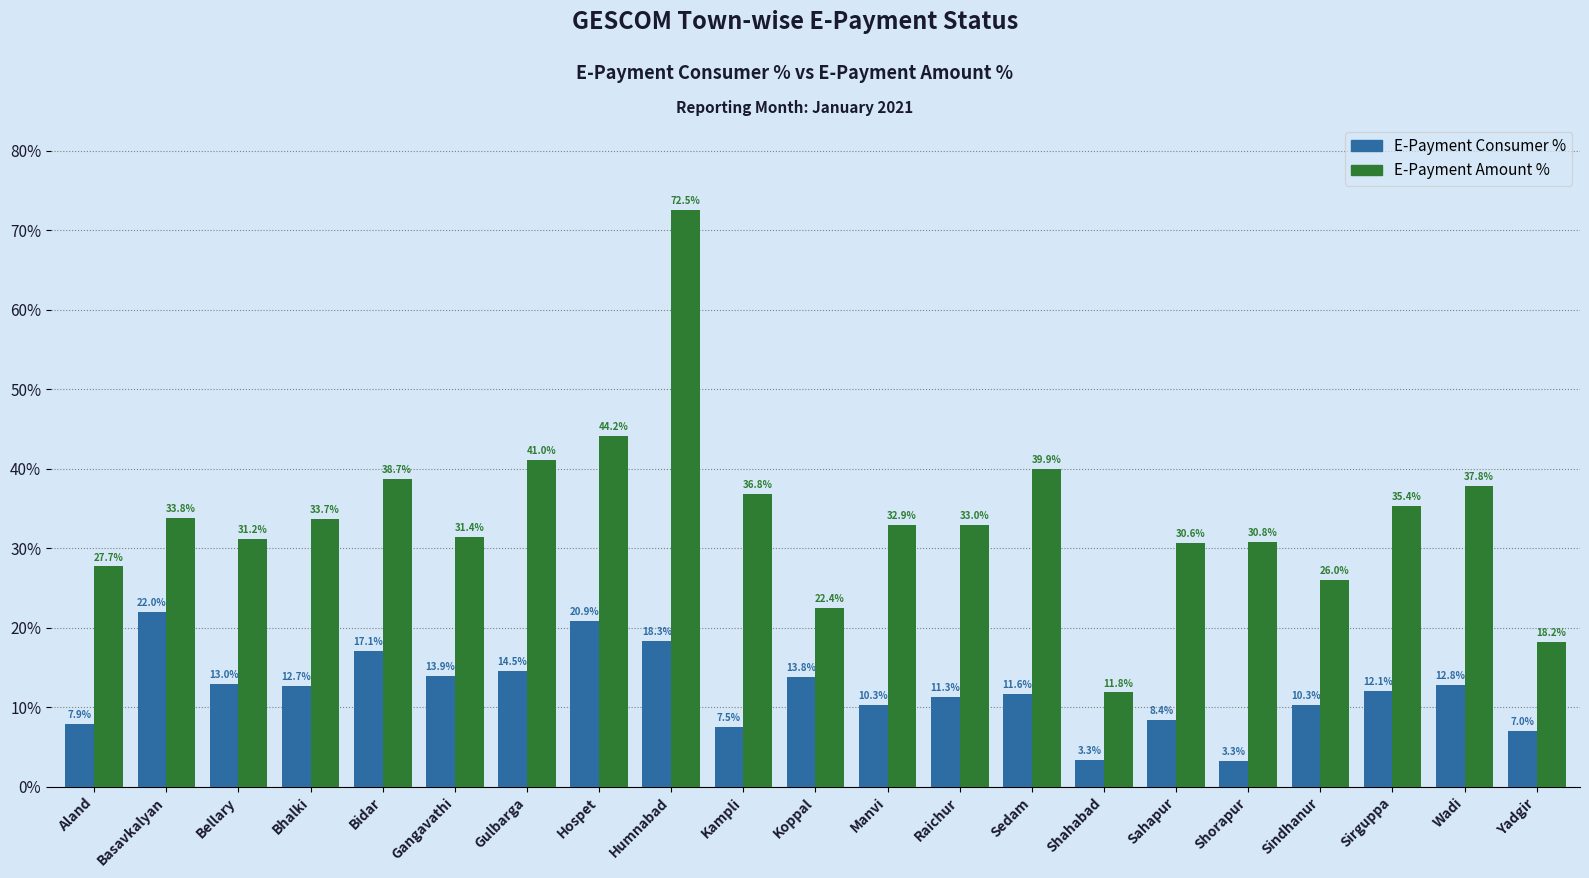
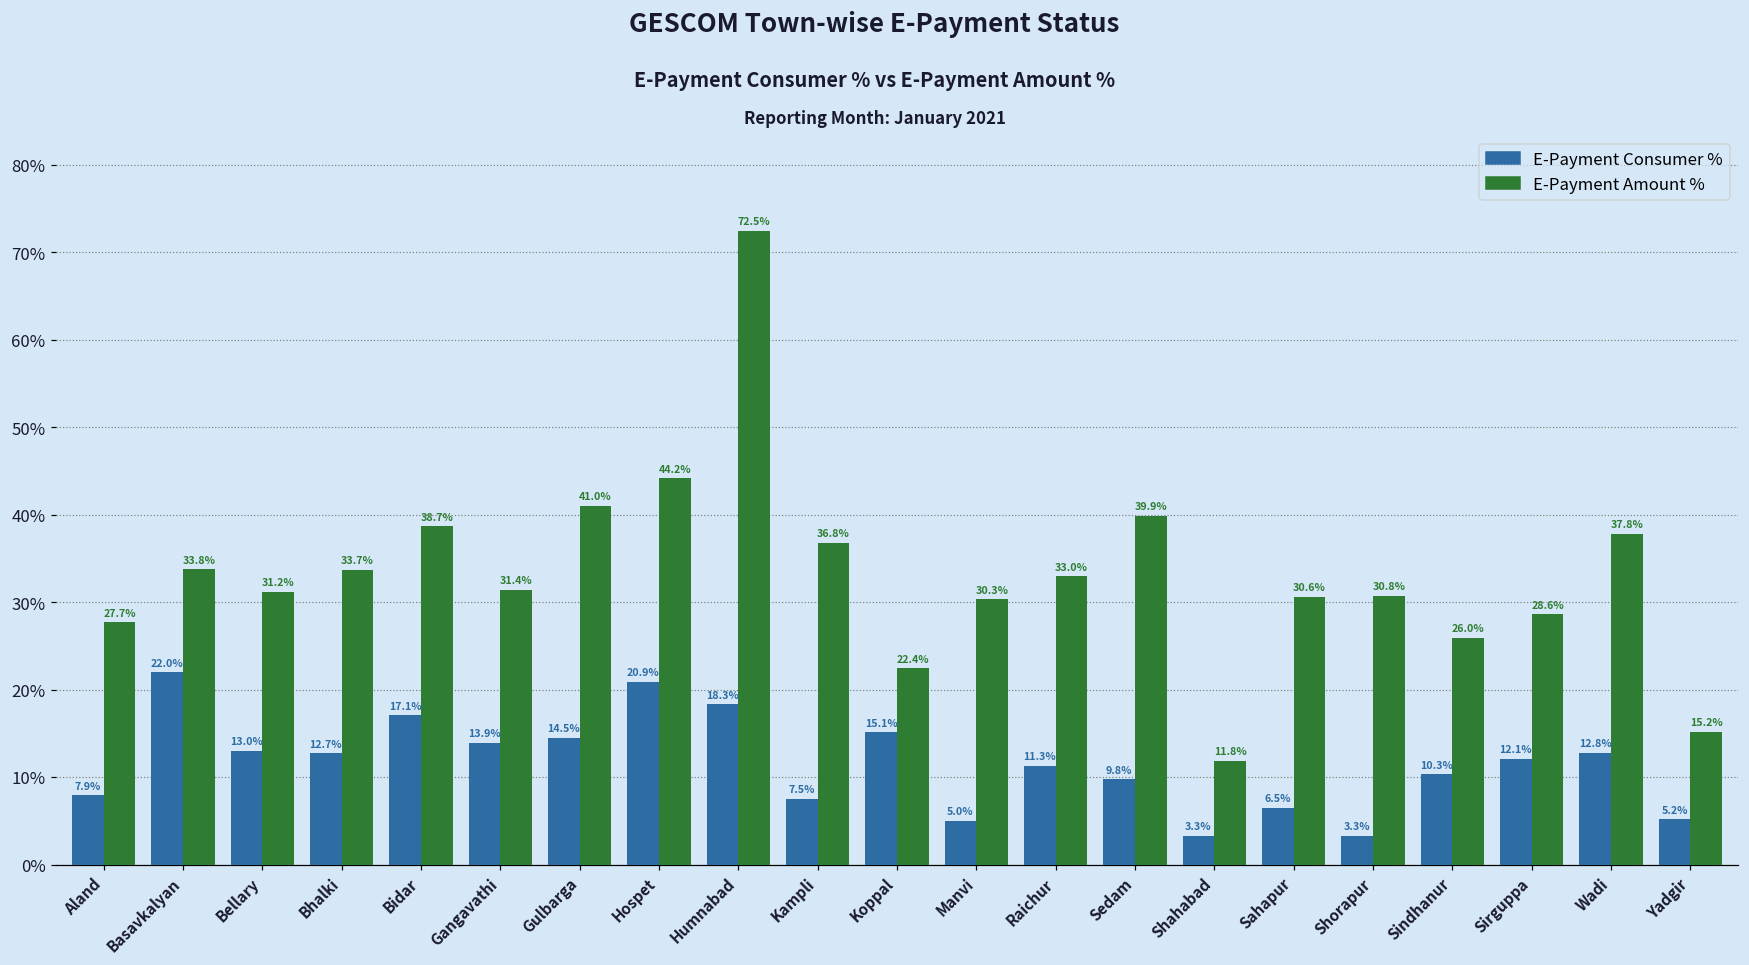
E-Payment Consumer %, Koppal: 13.8% -> 15.1%
E-Payment Consumer %, Manvi: 10.3% -> 5.0%
E-Payment Amount %, Manvi: 32.9% -> 30.3%
E-Payment Consumer %, Sedam: 11.6% -> 9.8%
E-Payment Consumer %, Sahapur: 8.4% -> 6.5%
E-Payment Amount %, Sirguppa: 35.4% -> 28.6%
E-Payment Consumer %, Yadgir: 7.0% -> 5.2%
E-Payment Amount %, Yadgir: 18.2% -> 15.2%
